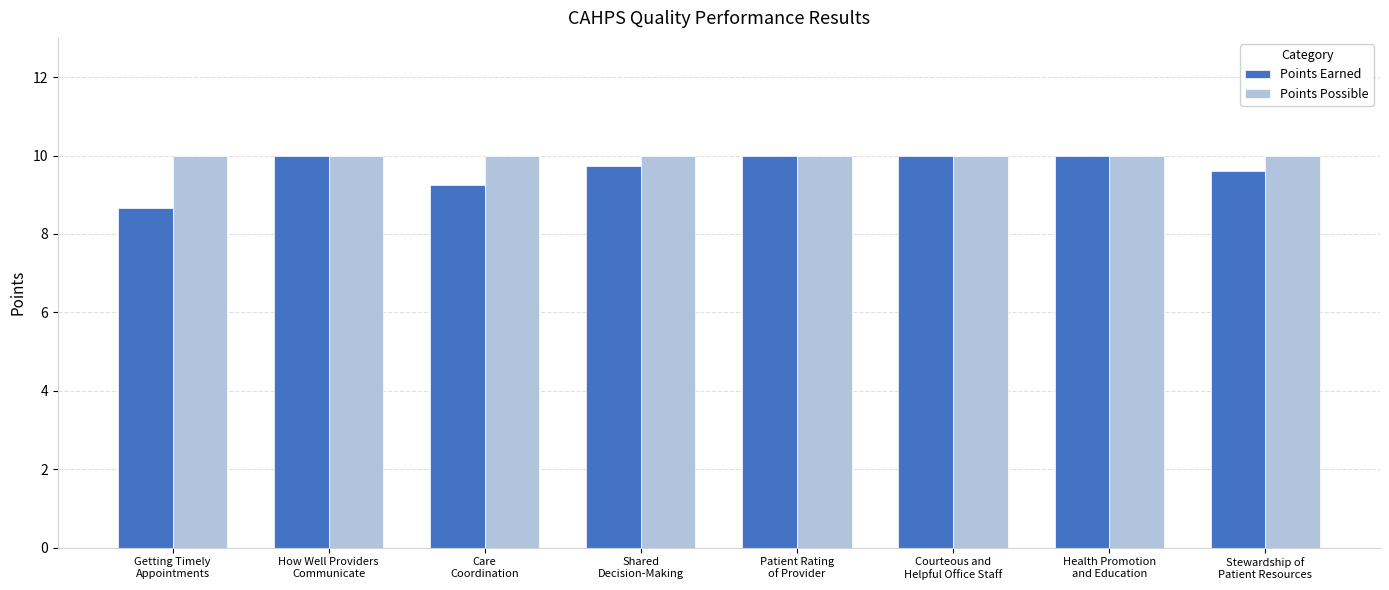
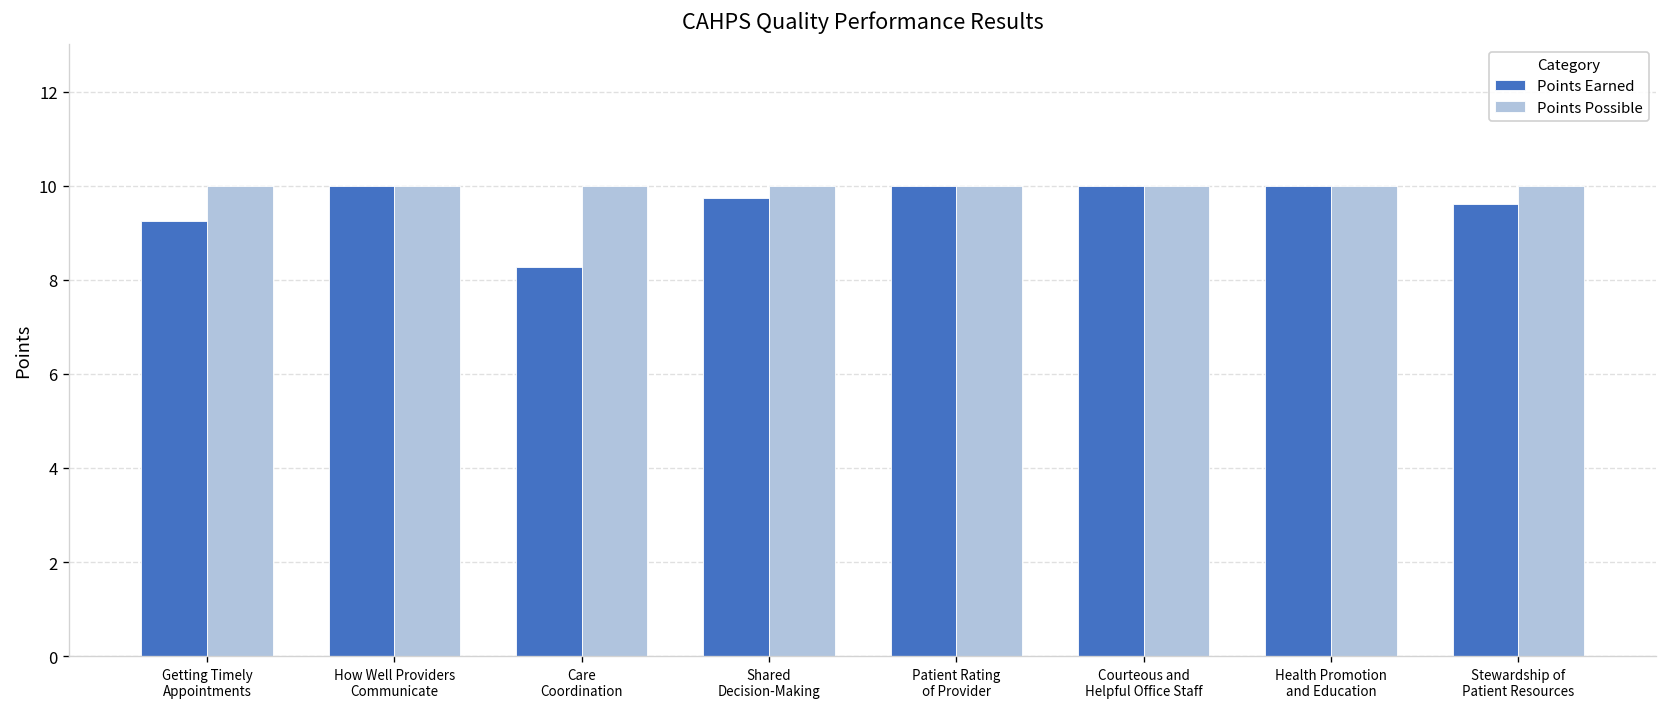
Points Earned, Getting Timely Appointments: 8.7 -> 9.3
Points Earned, Care Coordination: 9.3 -> 8.3
